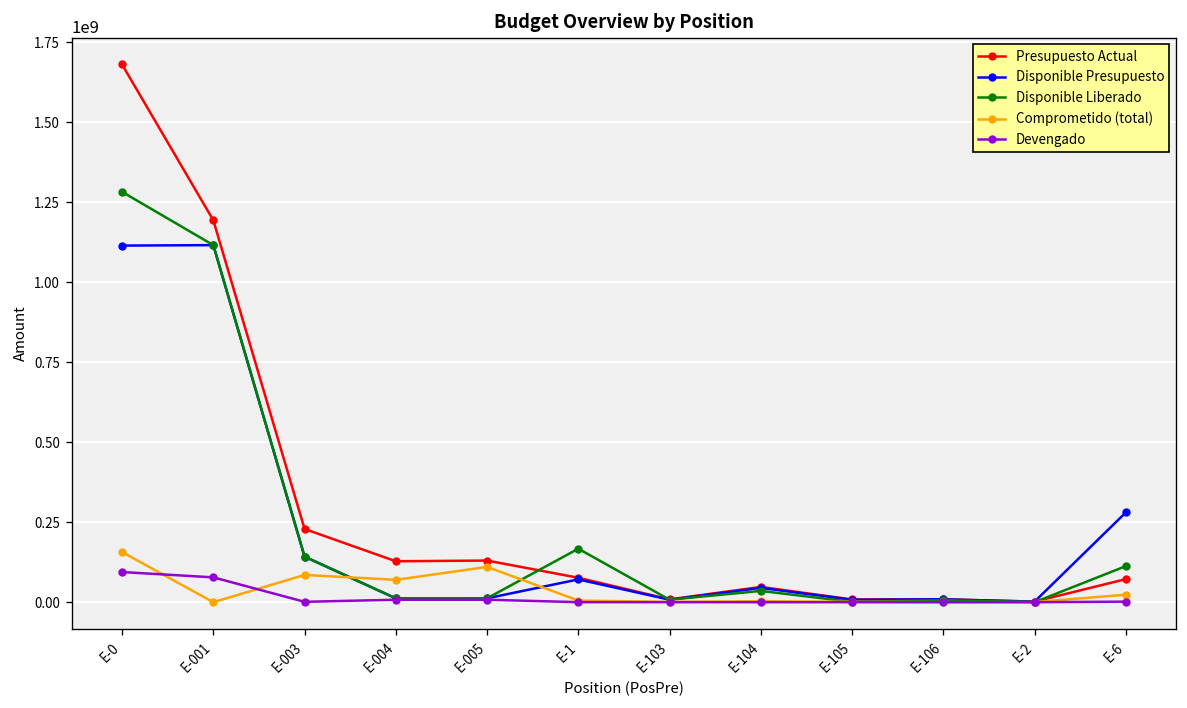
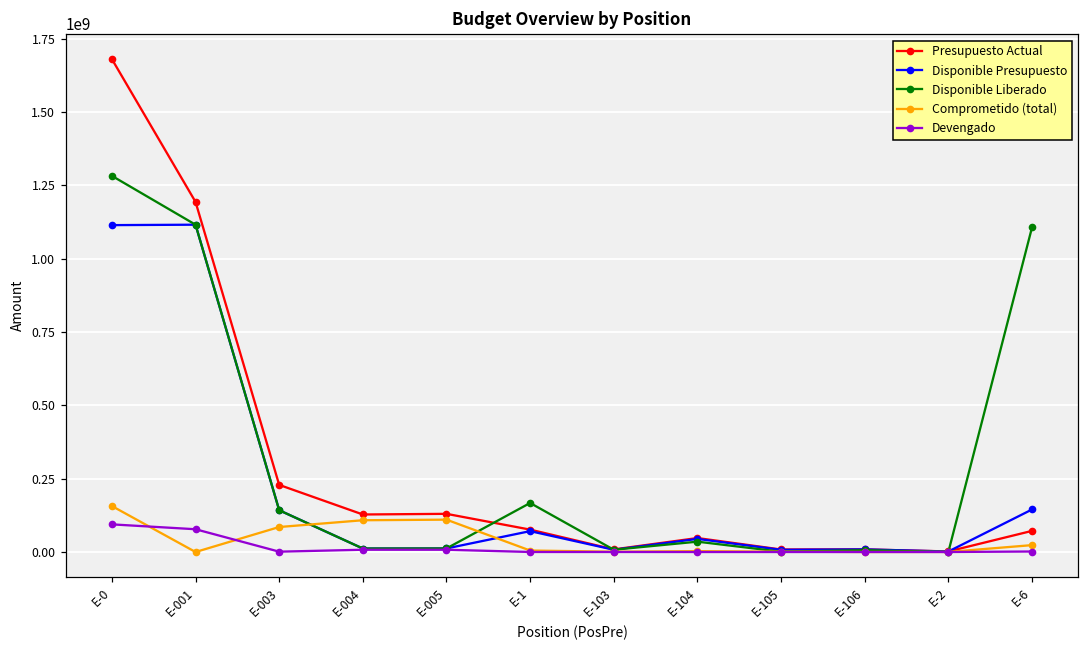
Comprometido (total), E-004: 70000000 -> 110000000
Disponible Presupuesto, E-6: 280000000 -> 140000000
Disponible Liberado, E-6: 110000000 -> 1110000000
